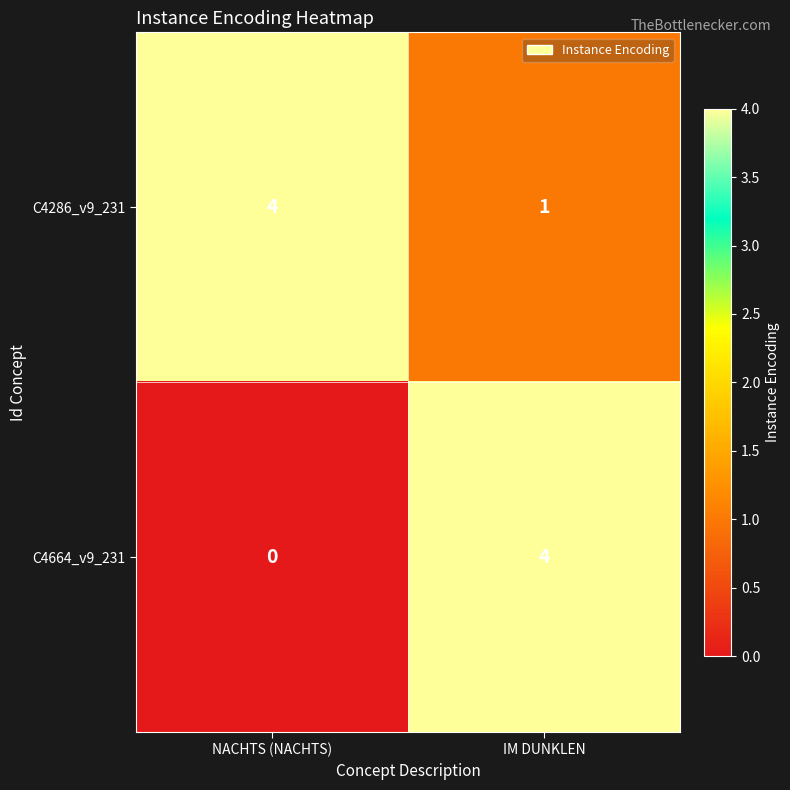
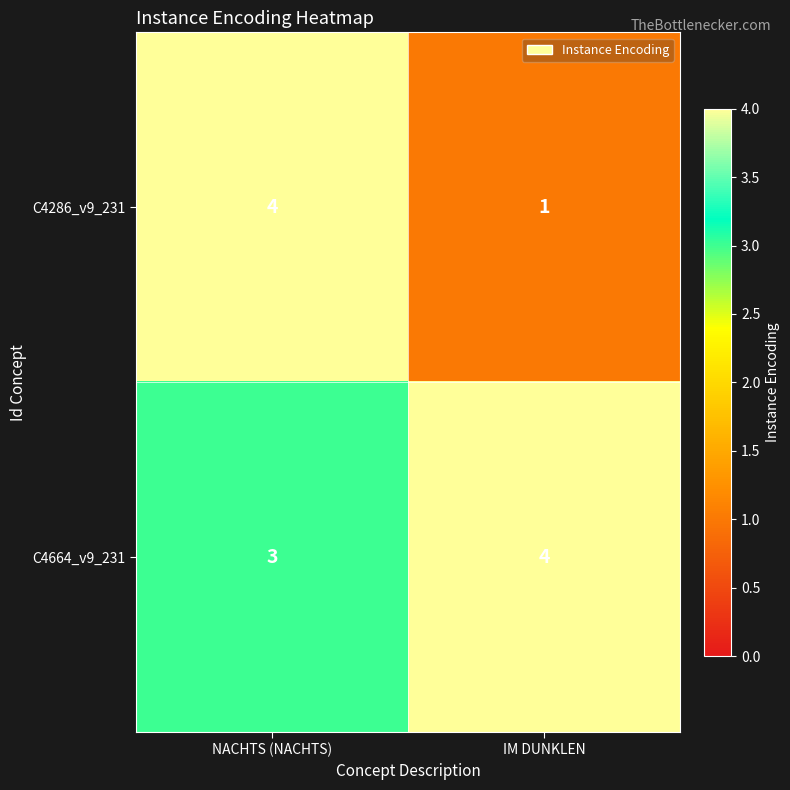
C4664_v9_231, NACHTS (NACHTS): 0 -> 3
